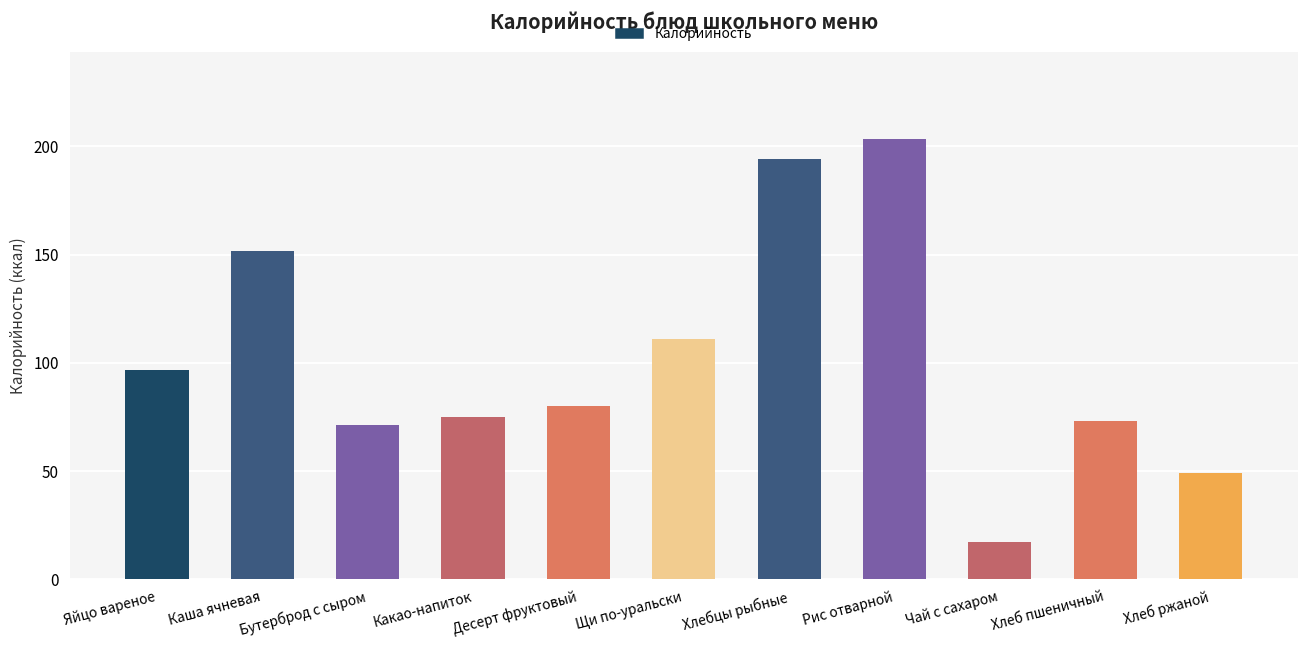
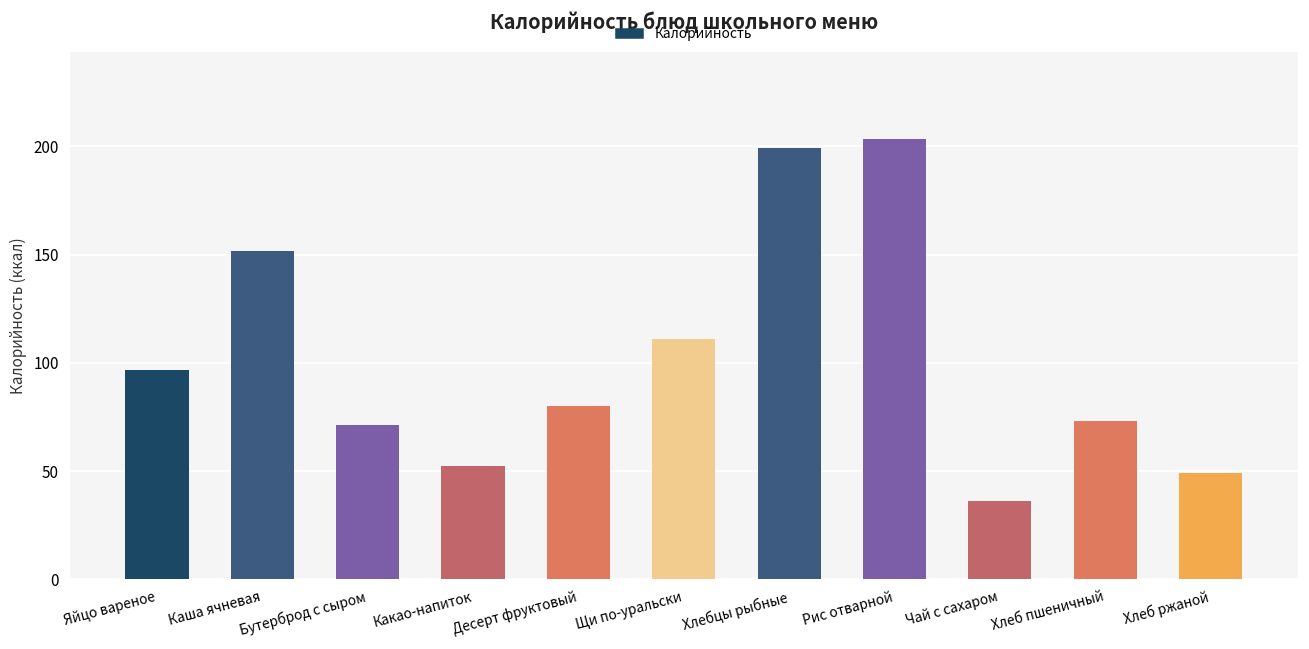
Какао-напиток: 75 -> 52
Хлебцы рыбные: 194 -> 199
Чай с сахаром: 17 -> 36
